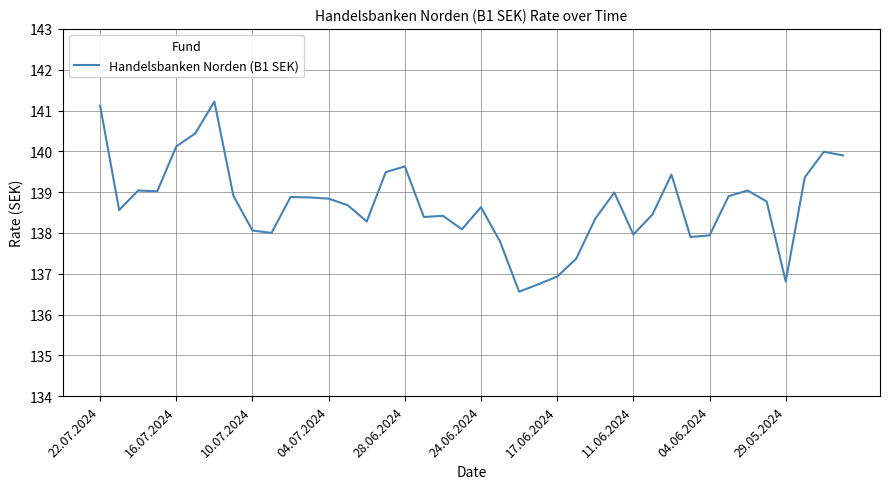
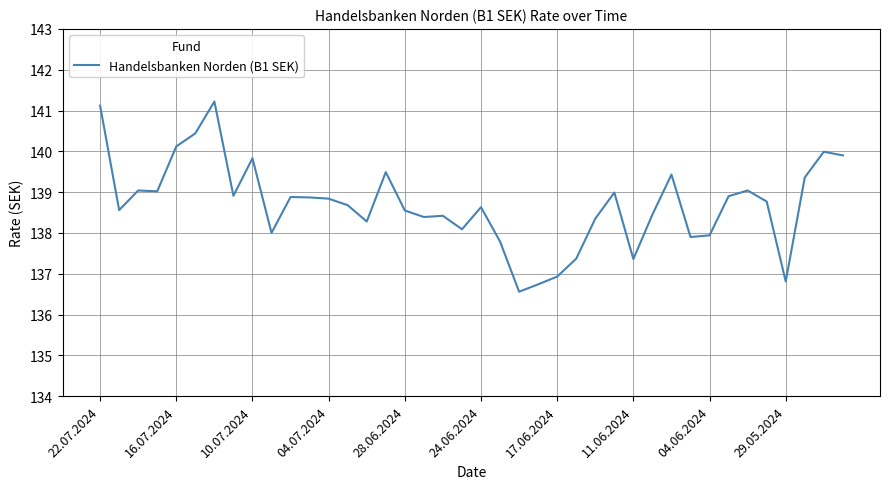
10.07.2024: 138.1 -> 139.8
28.06.2024: 139.6 -> 138.6
11.06.2024: 138.0 -> 137.4
